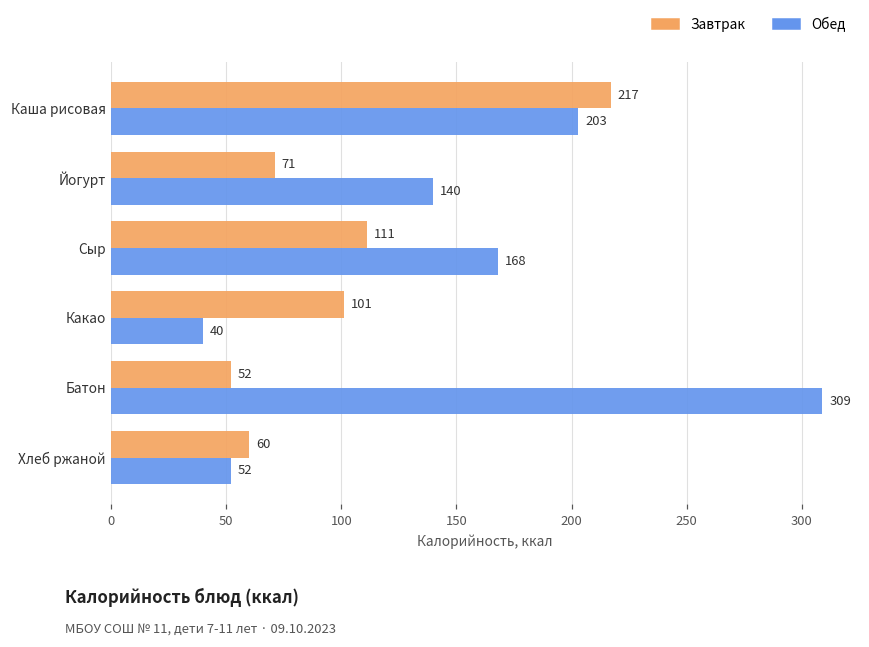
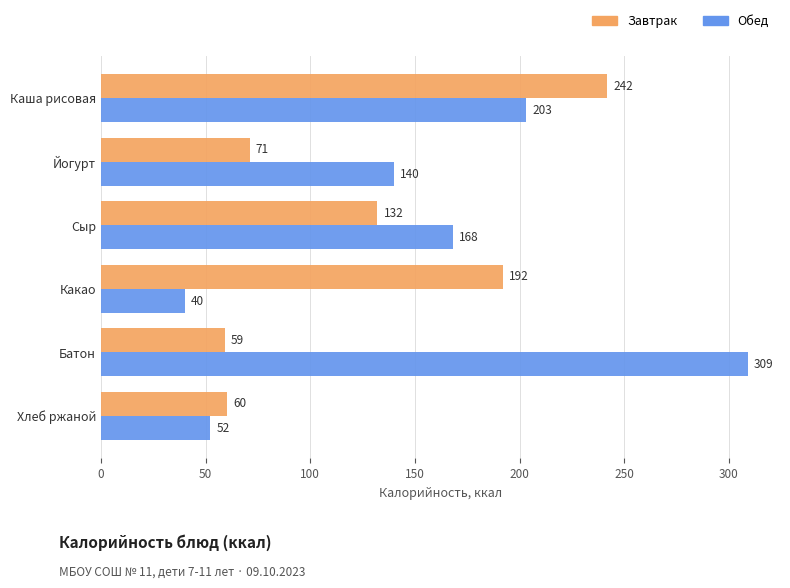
Завтрак, Каша рисовая: 217 -> 242
Завтрак, Сыр: 111 -> 132
Завтрак, Какао: 101 -> 192
Завтрак, Батон: 52 -> 59
